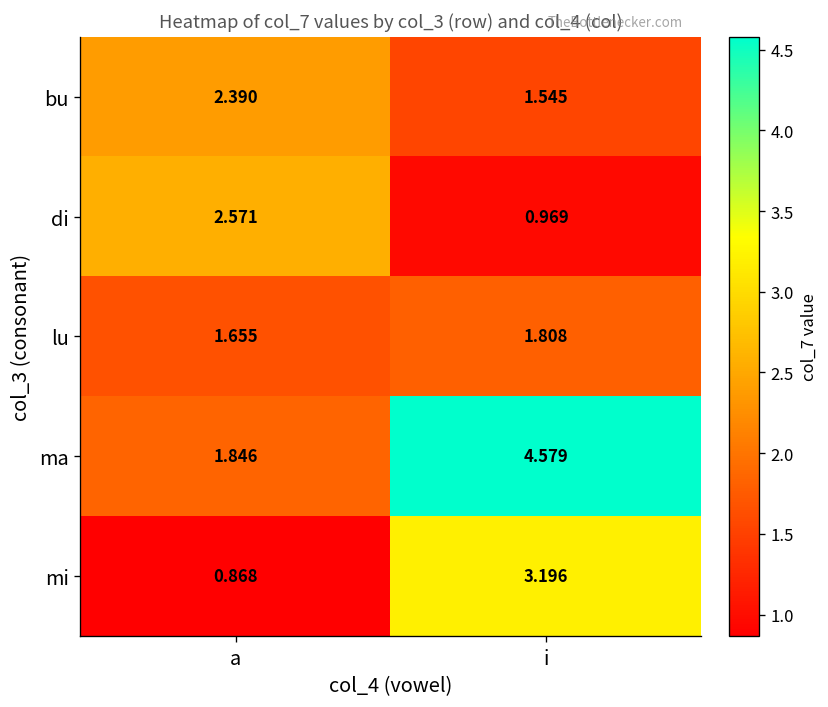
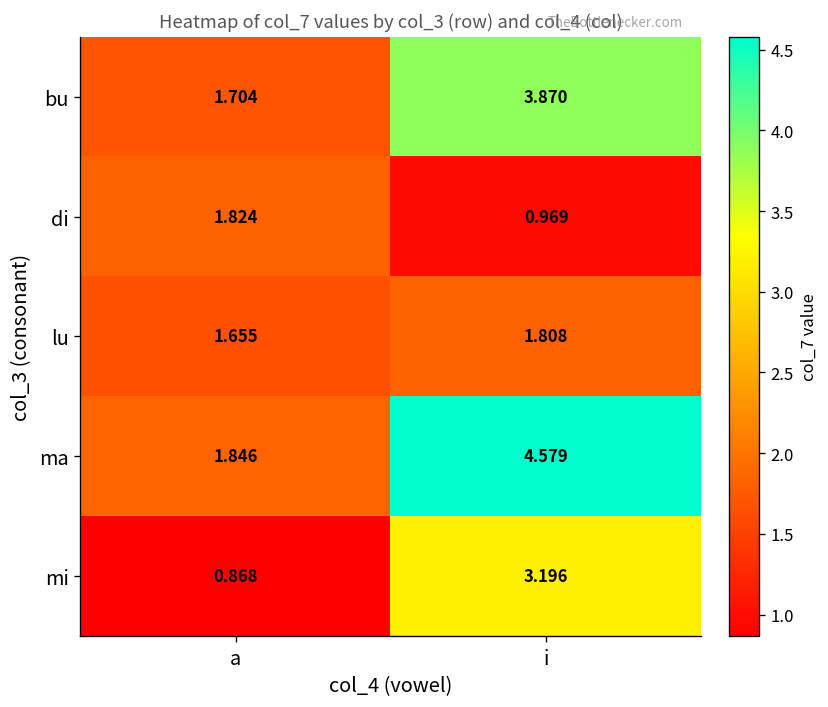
bu, a: 2.390 -> 1.704
bu, i: 1.545 -> 3.870
di, a: 2.571 -> 1.824
